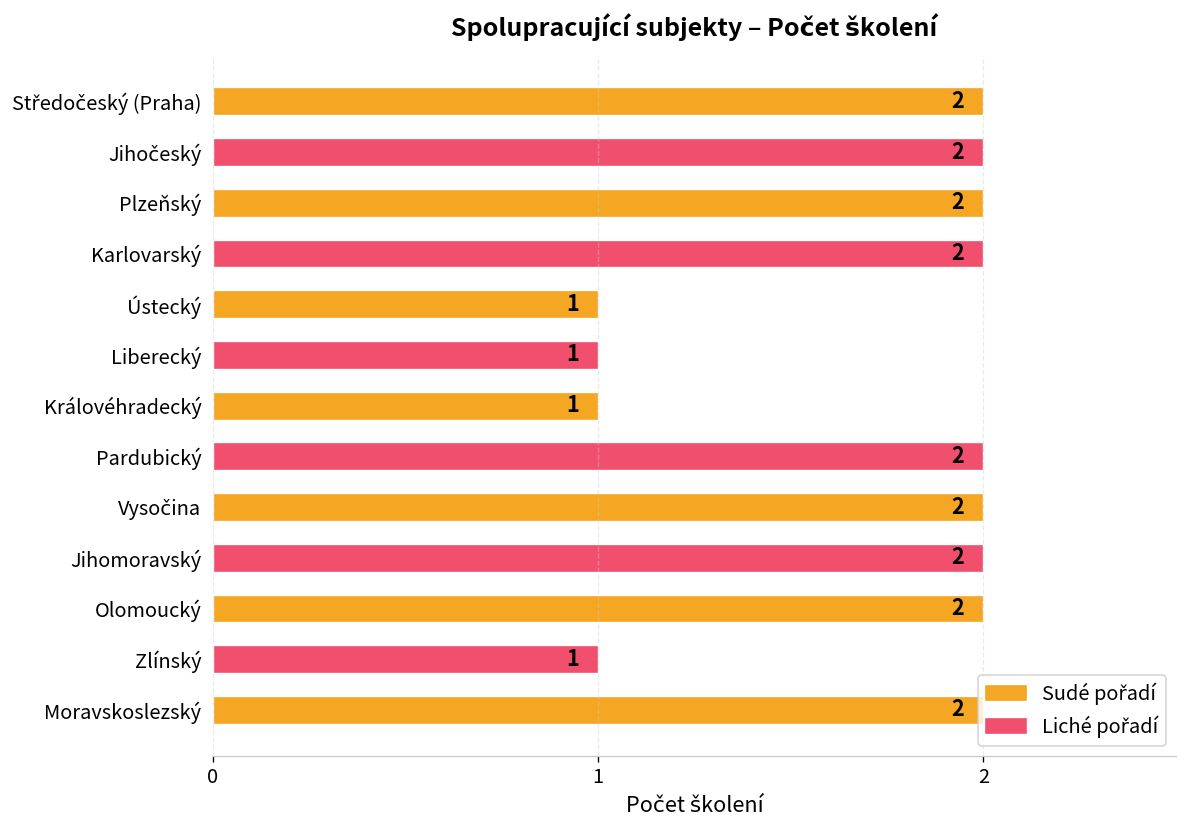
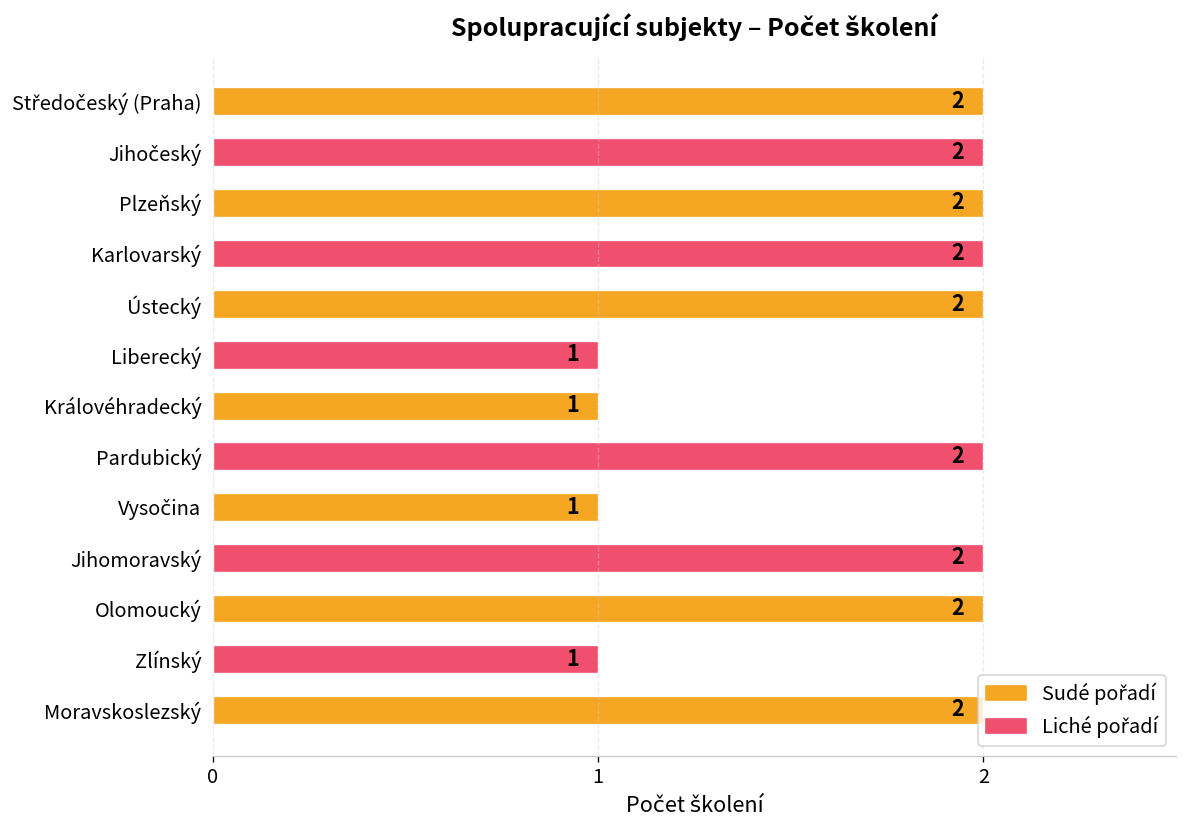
Ústecký: 1 -> 2
Vysočina: 2 -> 1
